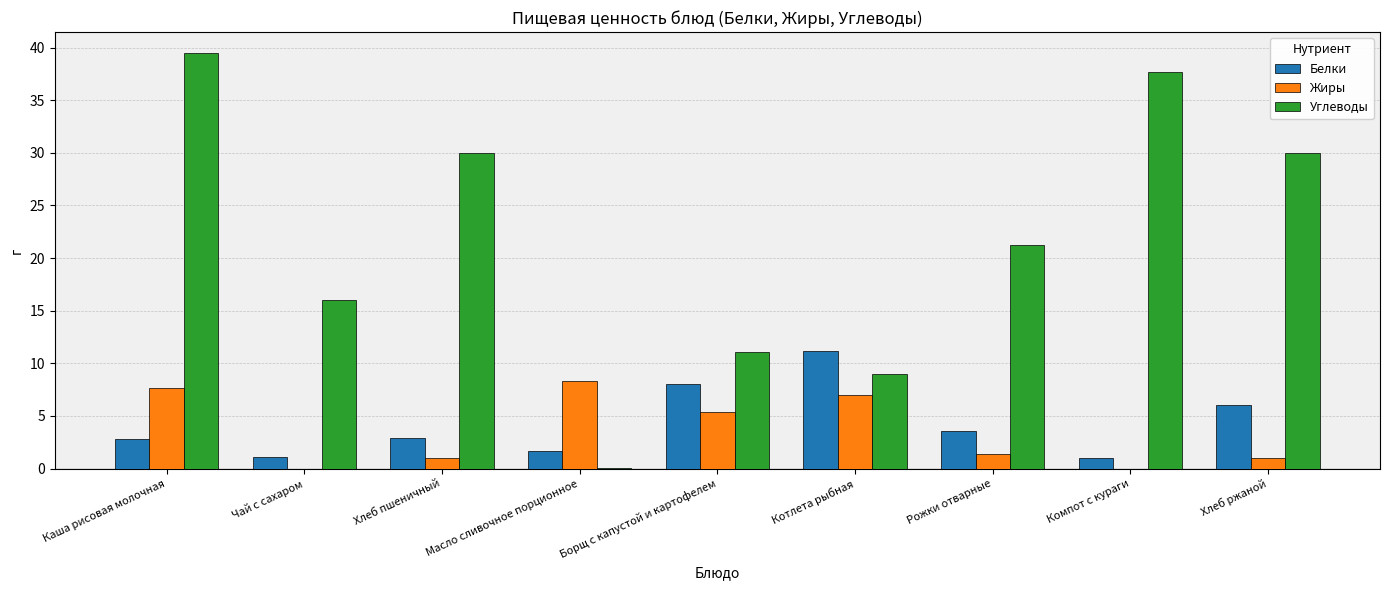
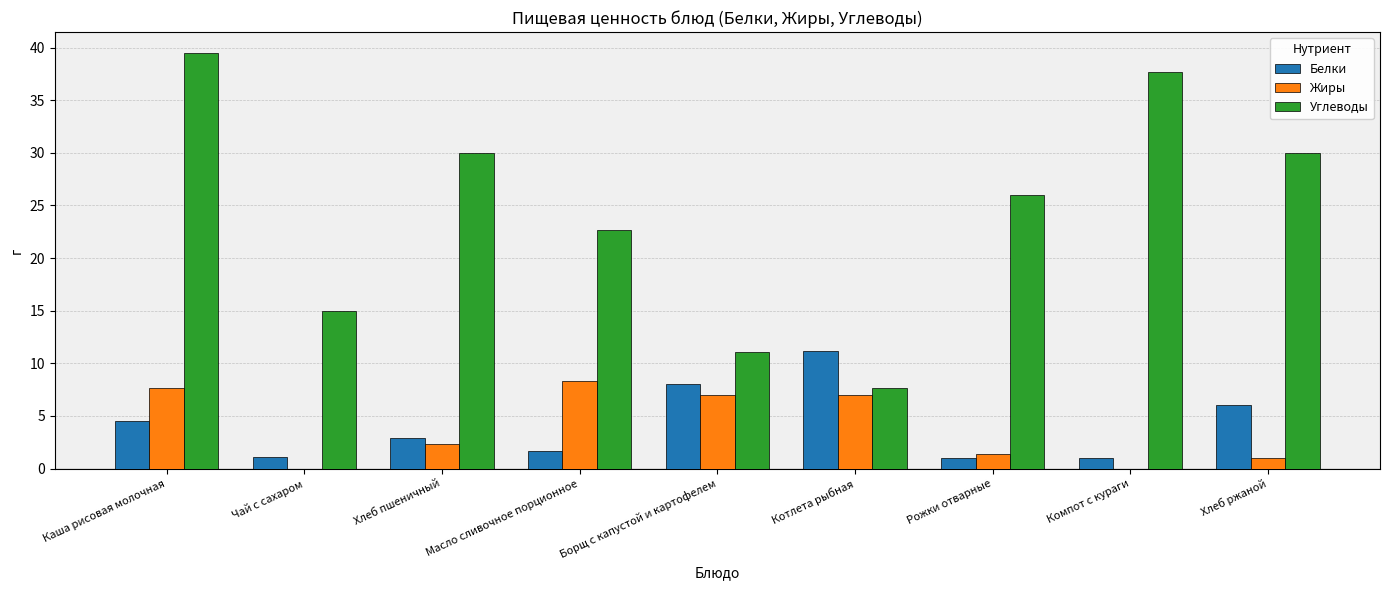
Белки, Каша рисовая молочная: 2.8 -> 4.5
Углеводы, Чай с сахаром: 16 -> 15
Жиры, Хлеб пшеничный: 1.0 -> 2.3
Углеводы, Масло сливочное порционное: 0.1 -> 22.7
Жиры, Борщ с капустой и картофелем: 5.4 -> 7.0
Углеводы, Котлета рыбная: 9.0 -> 7.7
Белки, Рожки отварные: 3.6 -> 1.0
Углеводы, Рожки отварные: 21.2 -> 26.0
